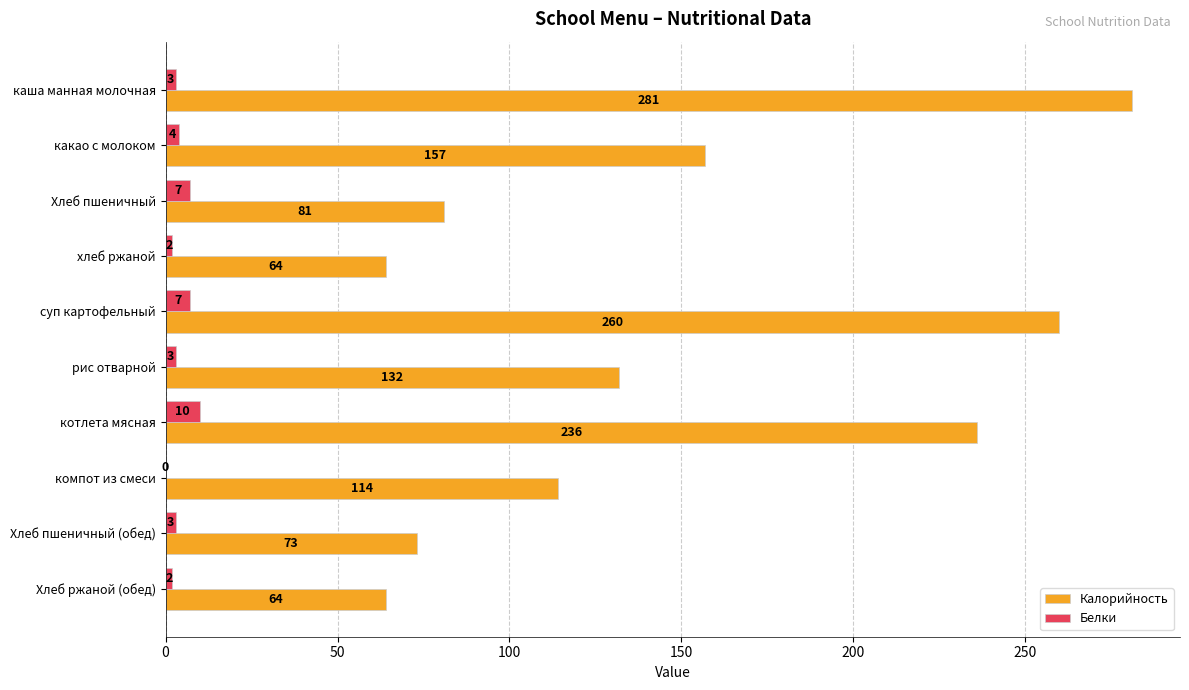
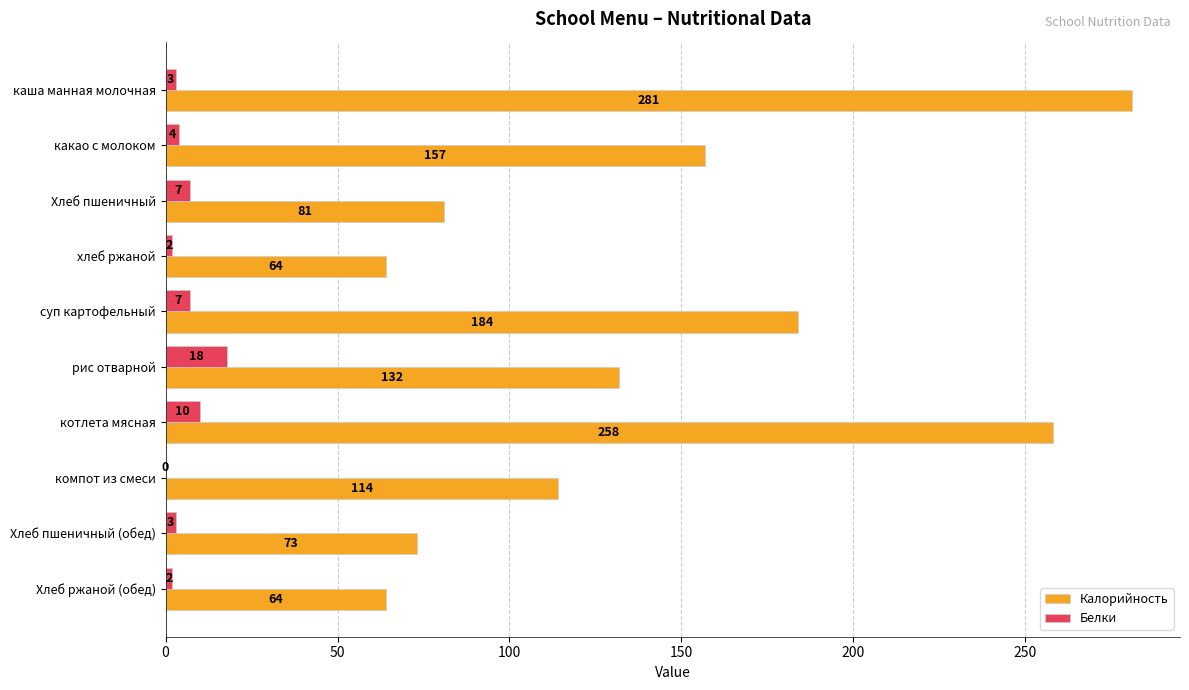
Калорийность, суп картофельный: 260 -> 184
Белки, рис отварной: 3 -> 18
Калорийность, котлета мясная: 236 -> 258
